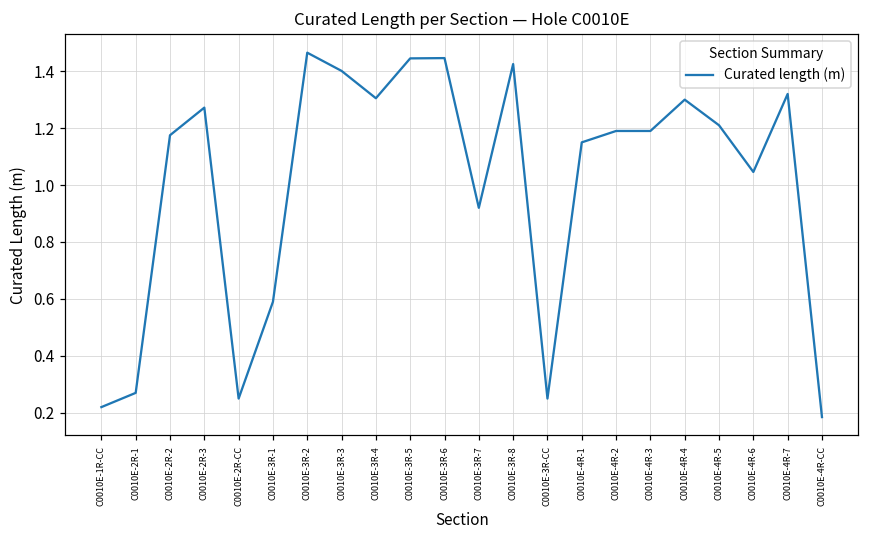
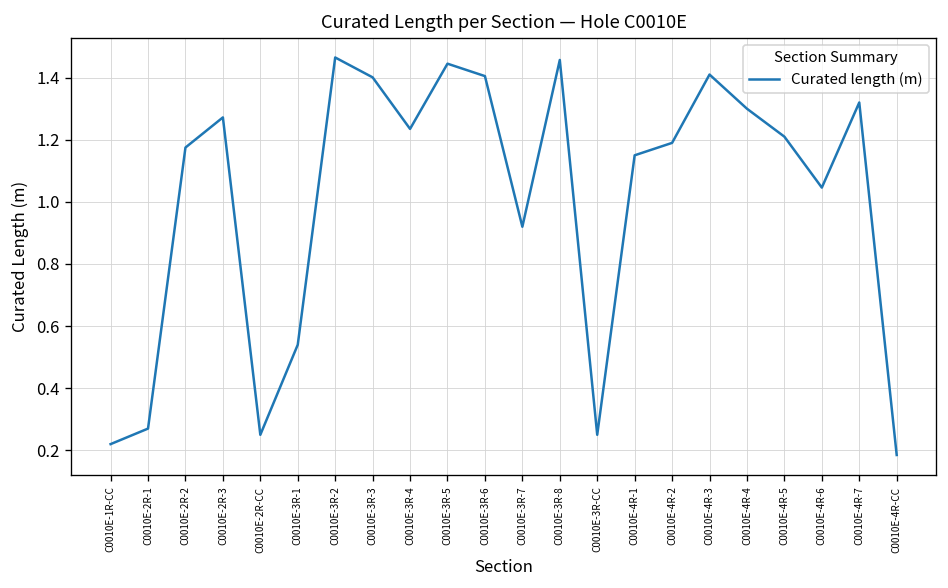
C0010E-3R-1: 0.59 -> 0.54
C0010E-3R-4: 1.31 -> 1.24
C0010E-3R-6: 1.45 -> 1.41
C0010E-3R-8: 1.43 -> 1.46
C0010E-4R-3: 1.19 -> 1.41
